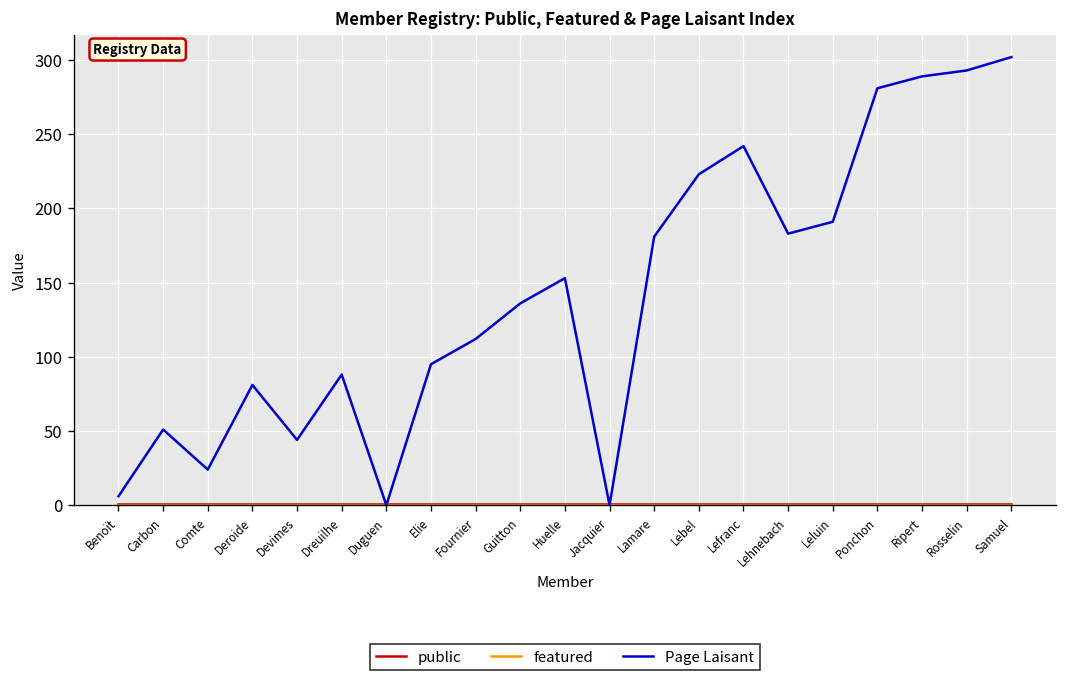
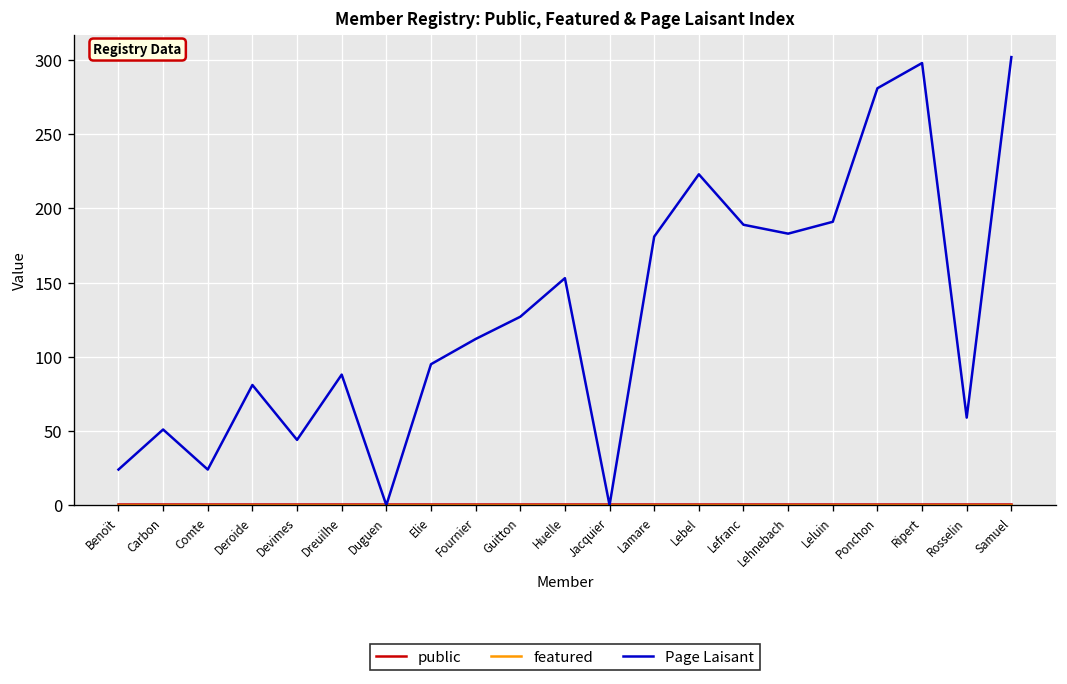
Page Laisant, Benoït: 6 -> 24
Page Laisant, Guitton: 136 -> 127
Page Laisant, Lefranc: 242 -> 189
Page Laisant, Ripert: 289 -> 298
Page Laisant, Rosselin: 293 -> 59
